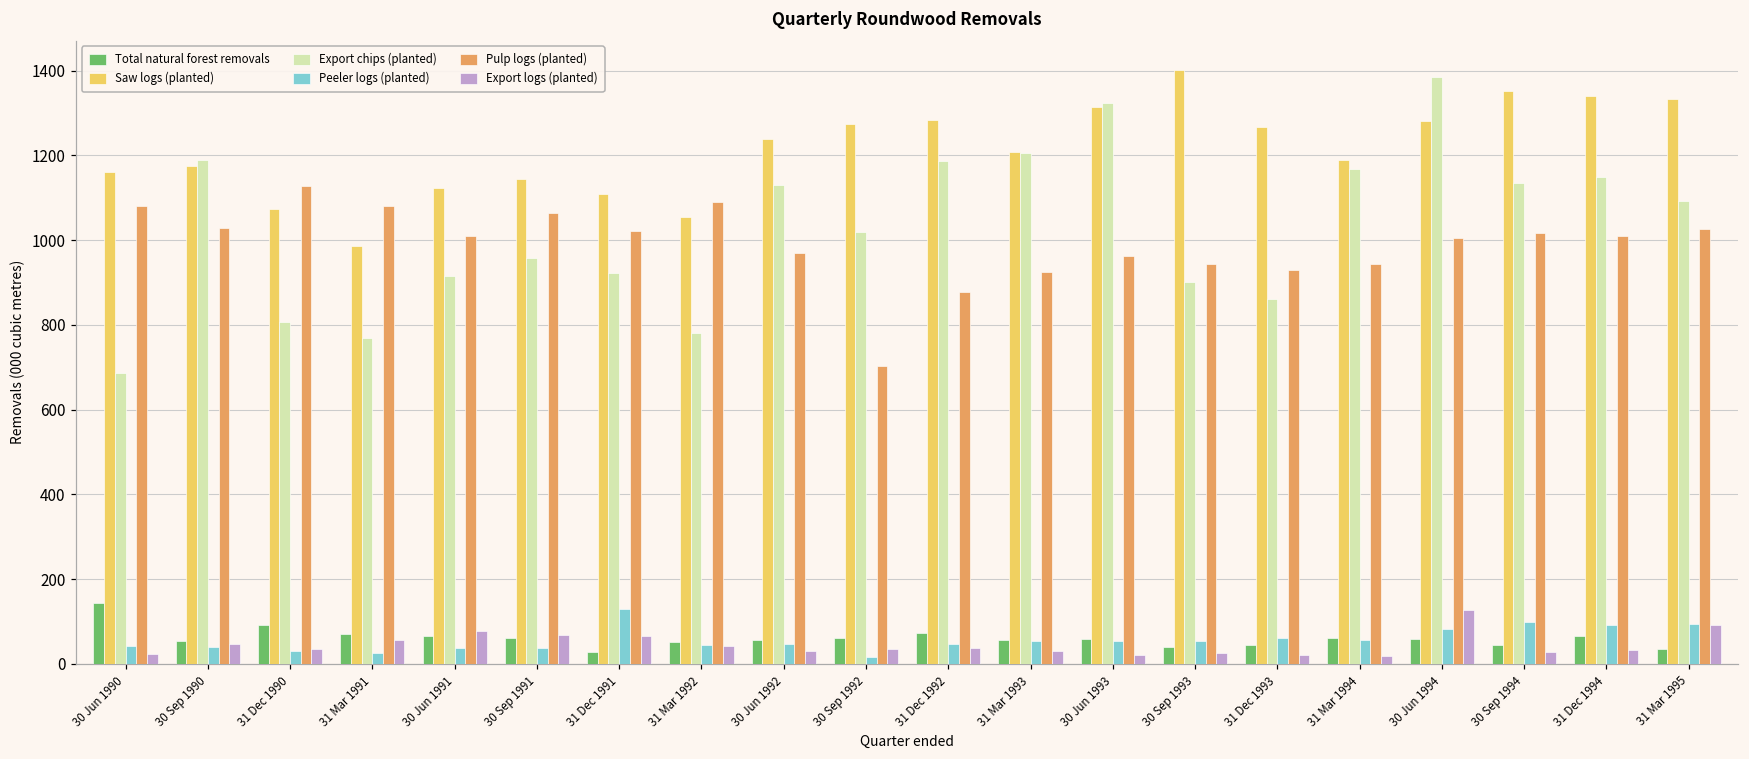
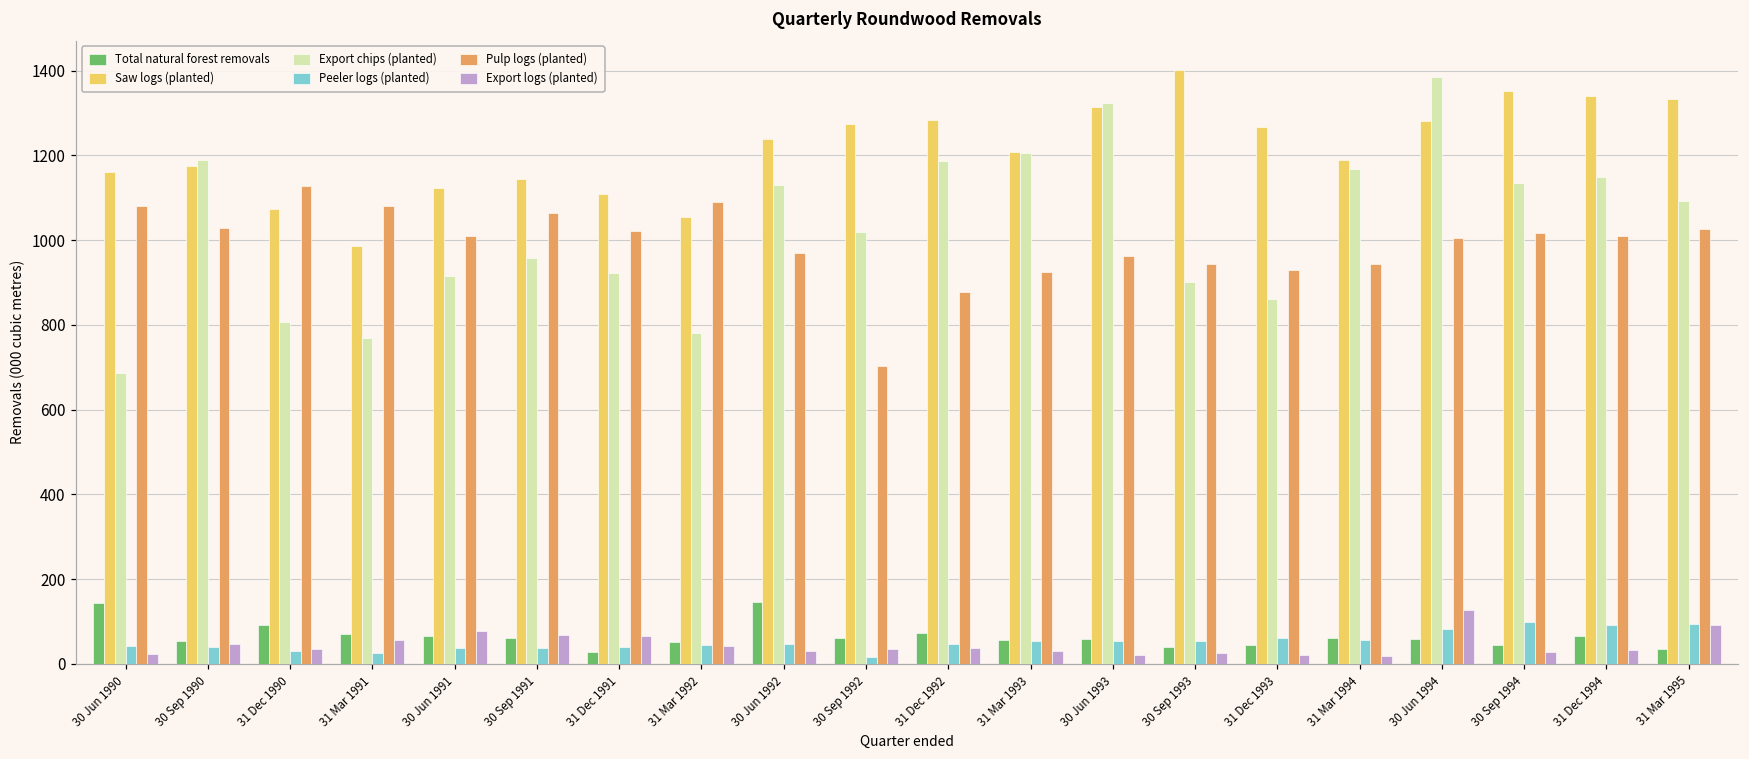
Peeler logs (planted), 31 Dec 1991: 130 -> 40
Total natural forest removals, 30 Jun 1992: 60 -> 150
